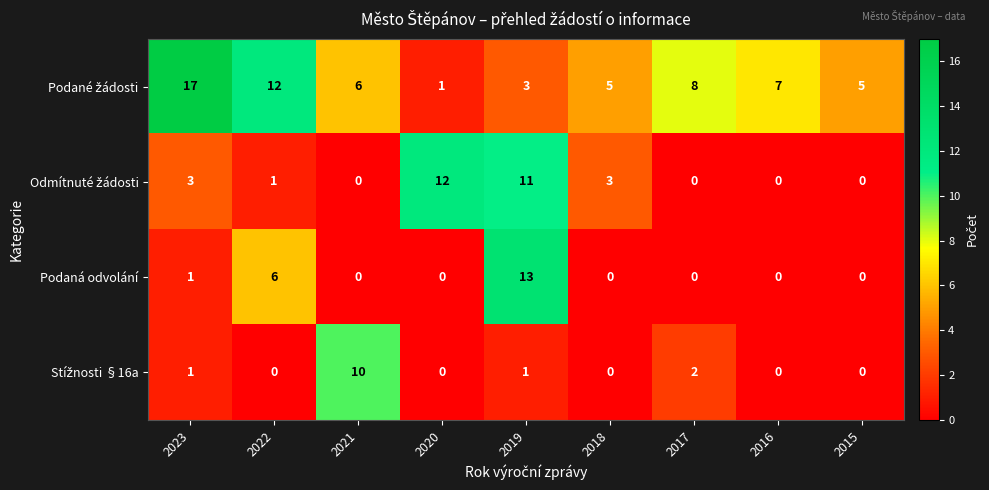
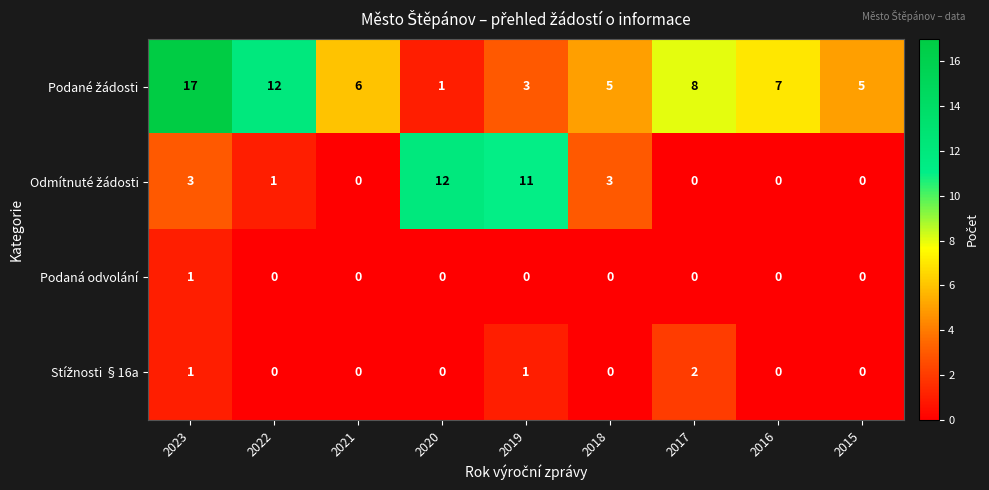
Podaná odvolání, 2022: 6 -> 0
Podaná odvolání, 2019: 13 -> 0
Stížnosti §16a, 2021: 10 -> 0
